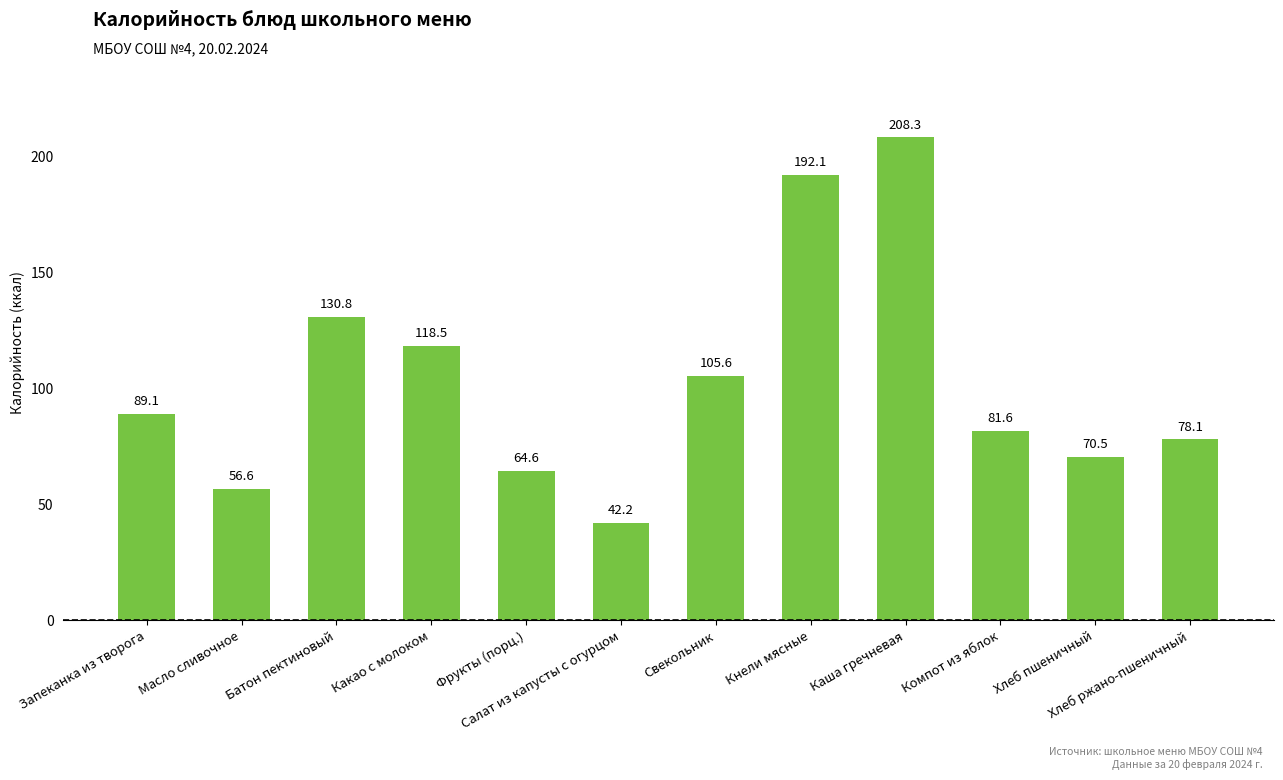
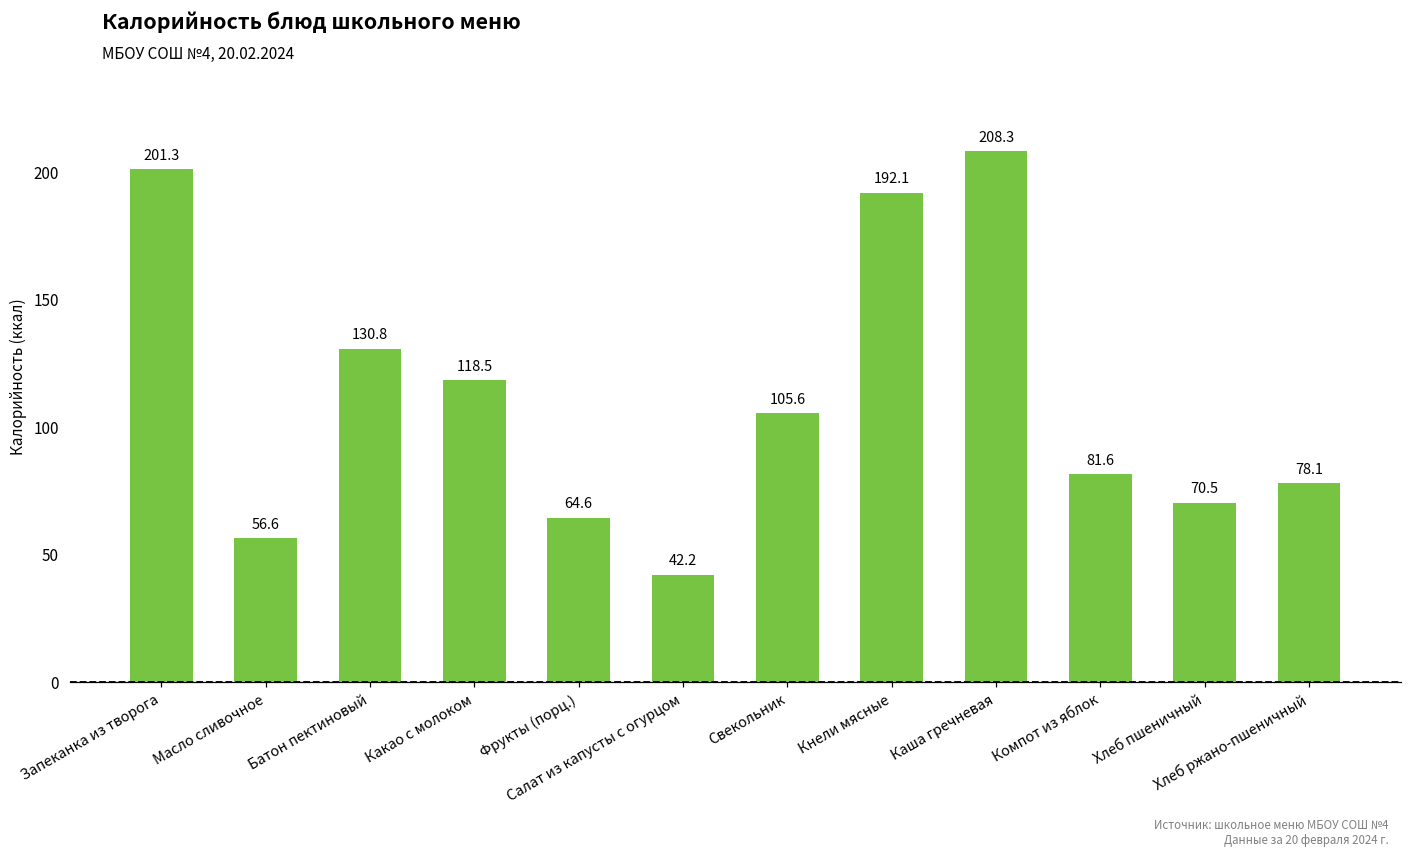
Запеканка из творога: 89.1 -> 201.3
